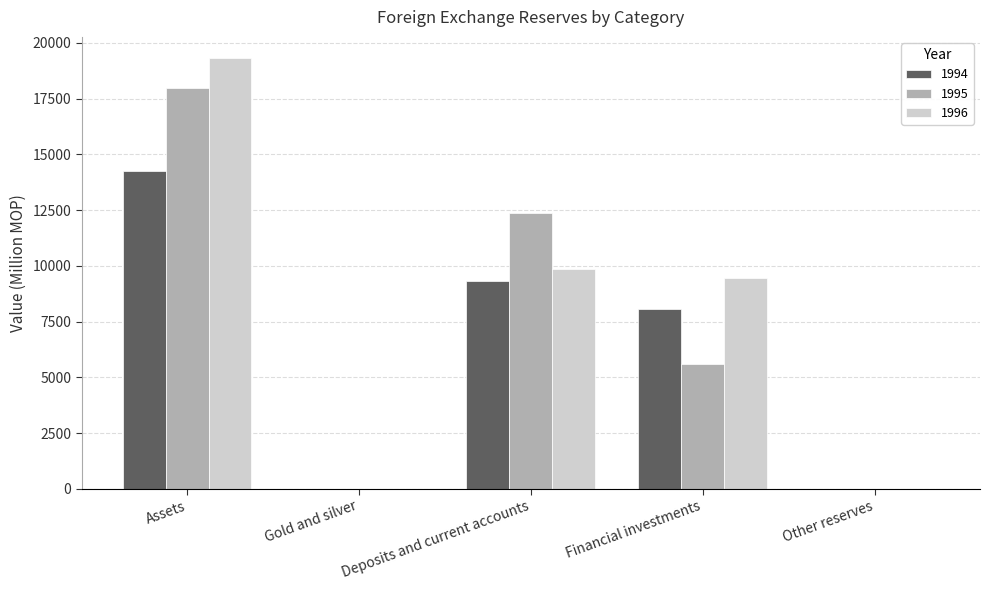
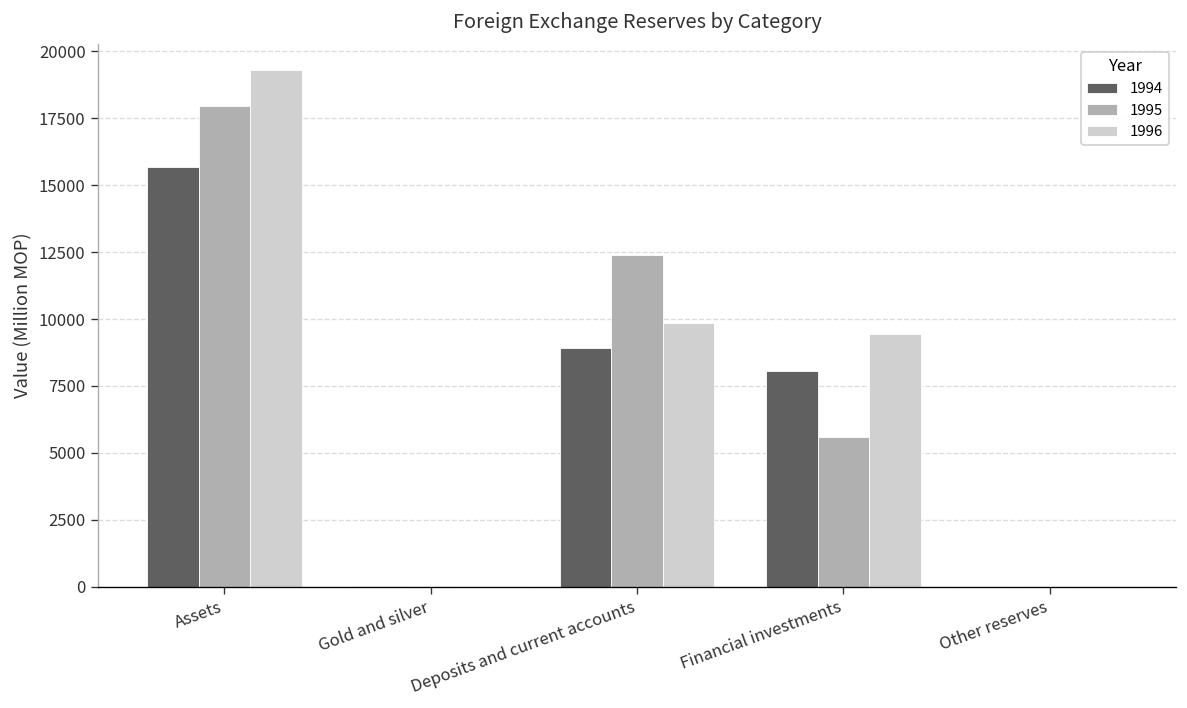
1994, Assets: 14300 -> 15700
1994, Deposits and current accounts: 9300 -> 8900
